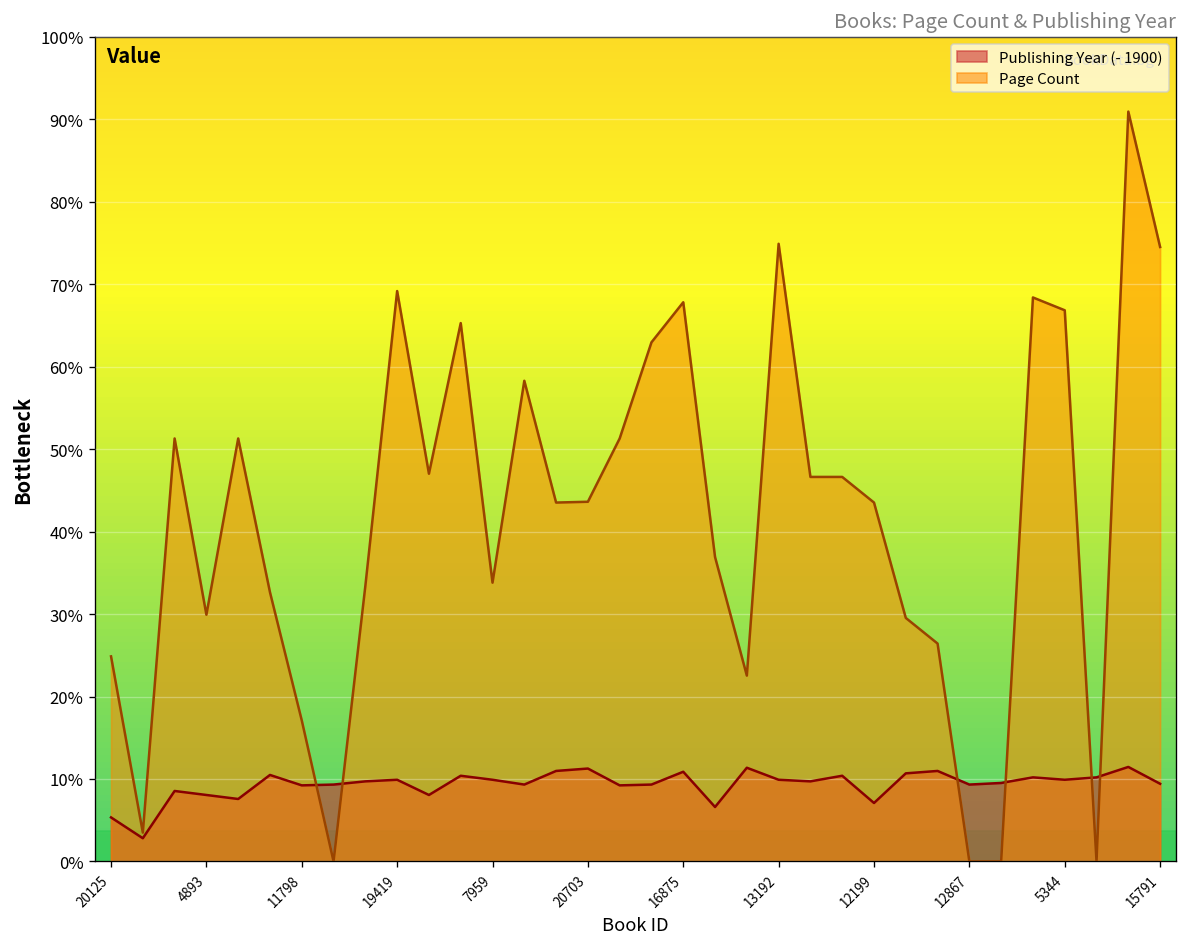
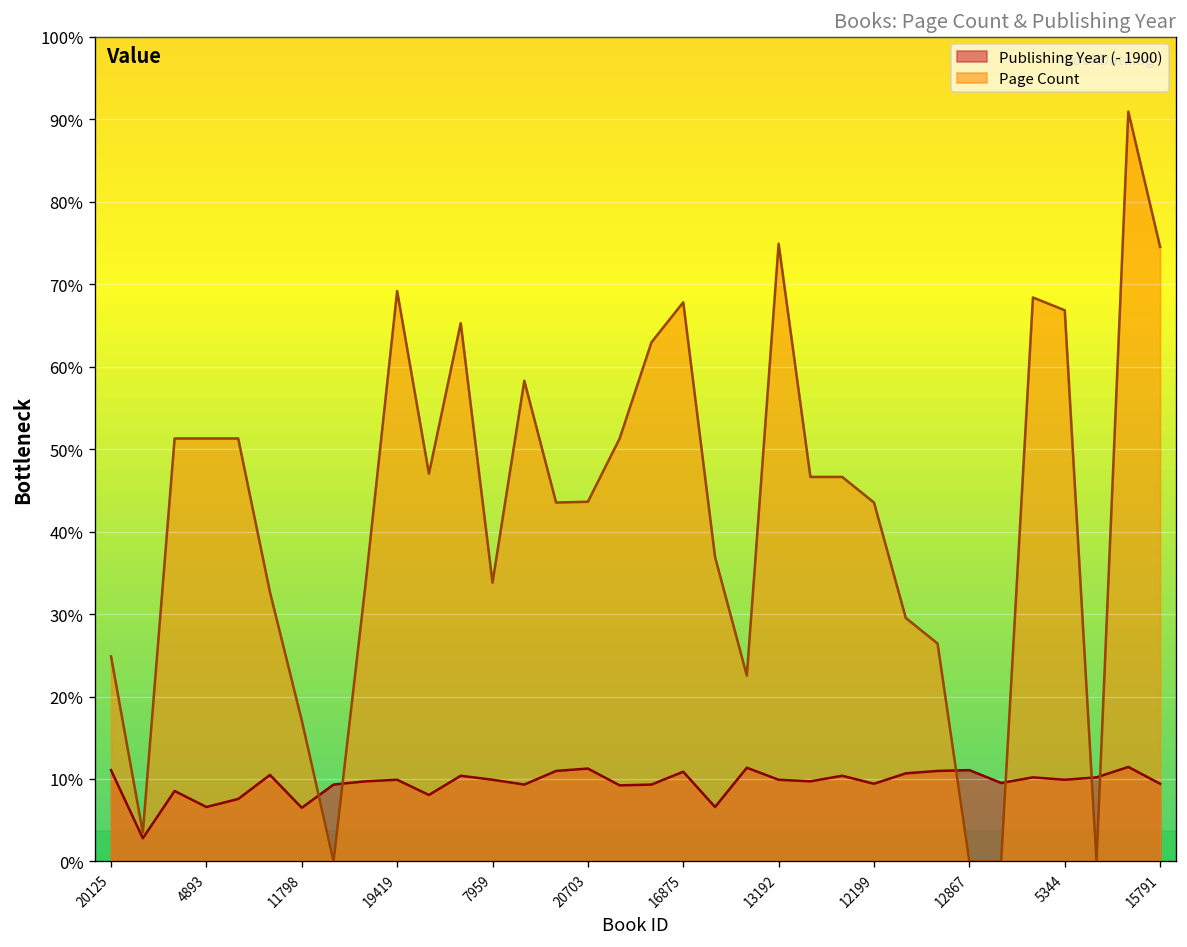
Publishing Year (- 1900), 20125: 5% -> 11%
Publishing Year (- 1900), 4893: 8% -> 7%
Page Count, 4893: 30% -> 51%
Publishing Year (- 1900), 11798: 9% -> 7%
Publishing Year (- 1900), 12199: 7% -> 9%
Publishing Year (- 1900), 12867: 9% -> 11%
